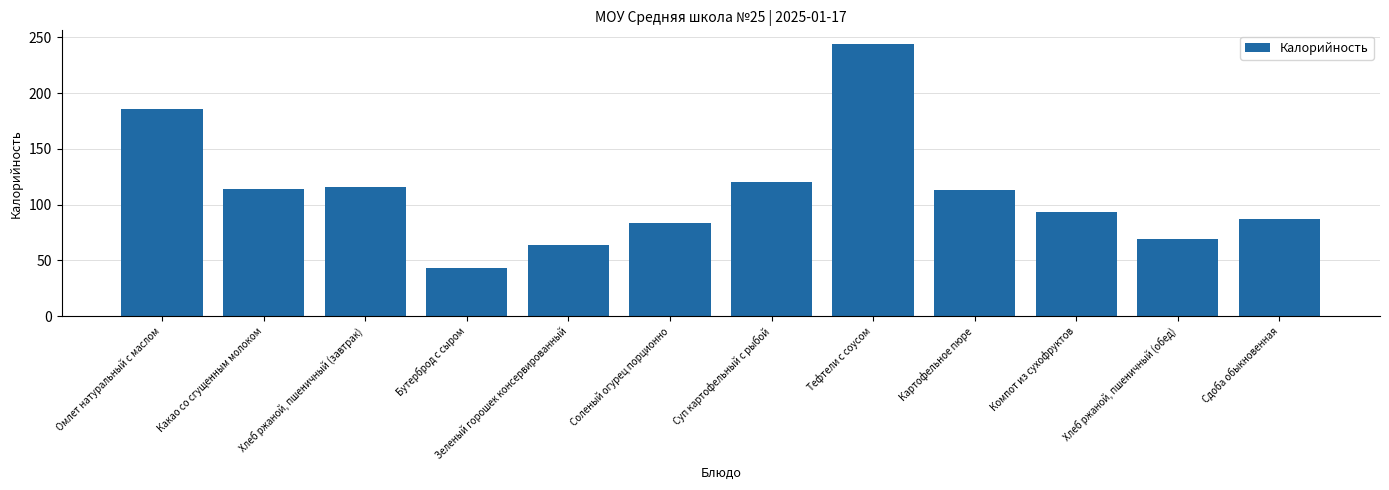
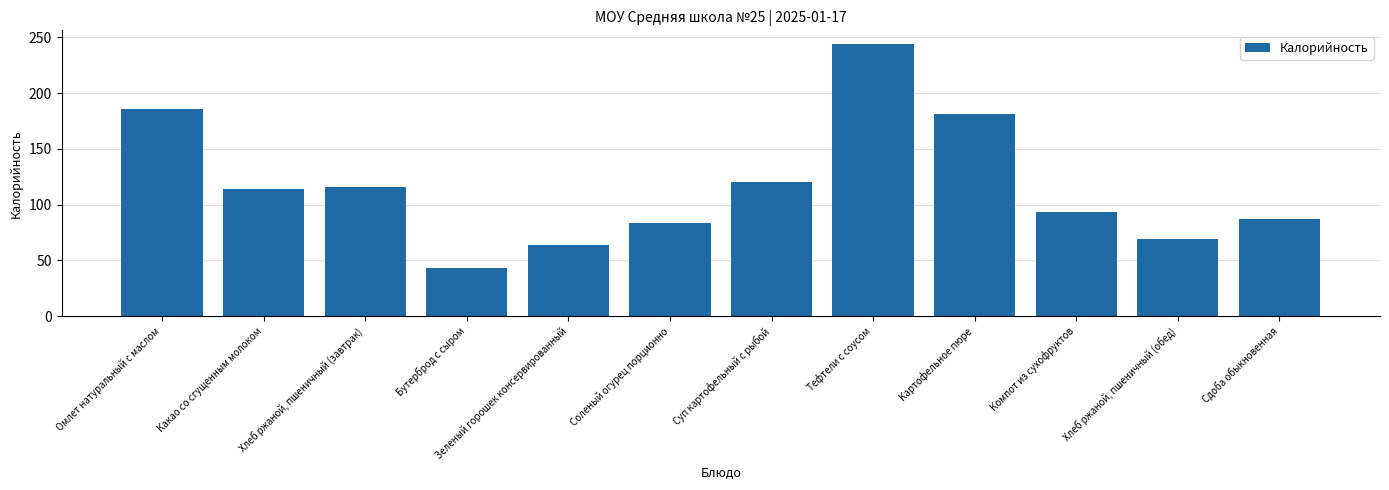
Картофельное пюре: 113 -> 181
